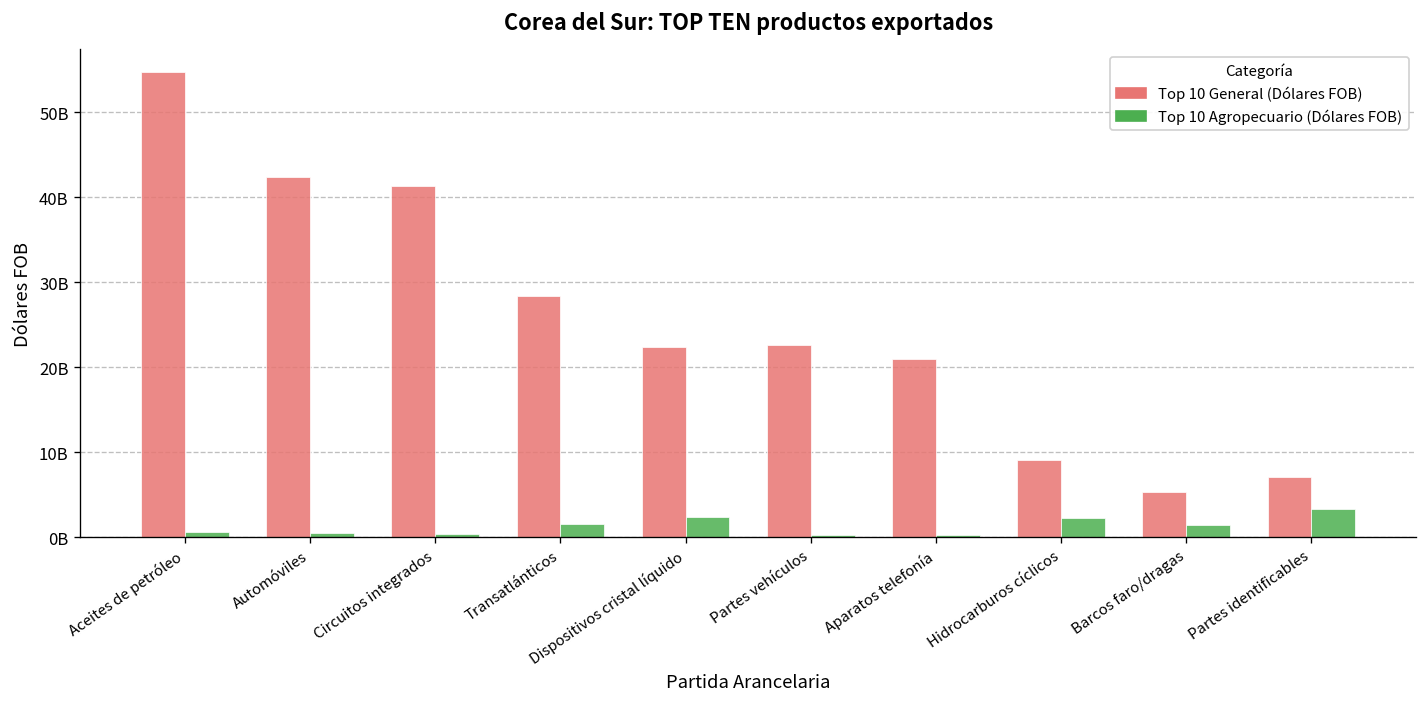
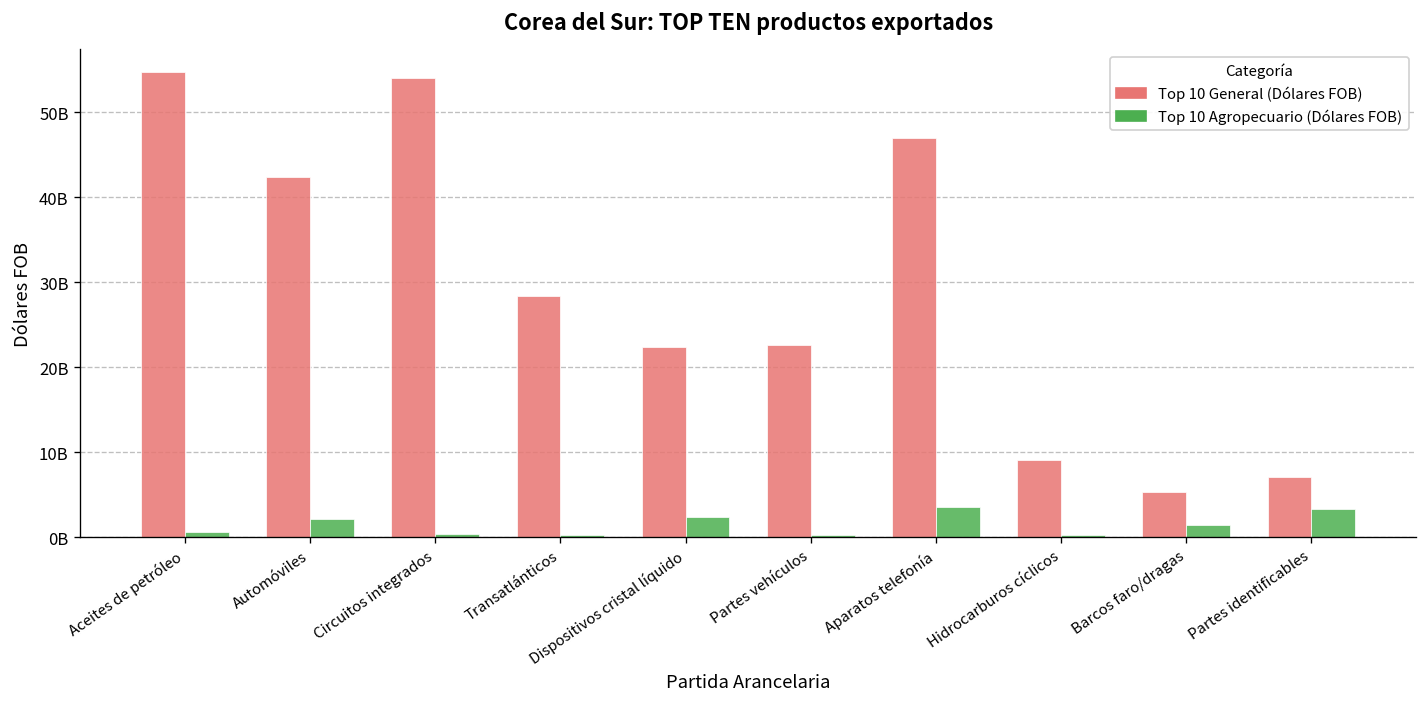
Top 10 Agropecuario (Dólares FOB), Automóviles: 0 -> 2000000000
Top 10 General (Dólares FOB), Circuitos integrados: 41000000000 -> 54000000000
Top 10 Agropecuario (Dólares FOB), Transatlánticos: 2000000000 -> 0
Top 10 General (Dólares FOB), Aparatos telefonía: 21000000000 -> 47000000000
Top 10 Agropecuario (Dólares FOB), Aparatos telefonía: 0 -> 4000000000
Top 10 Agropecuario (Dólares FOB), Hidrocarburos cíclicos: 2000000000 -> 0
